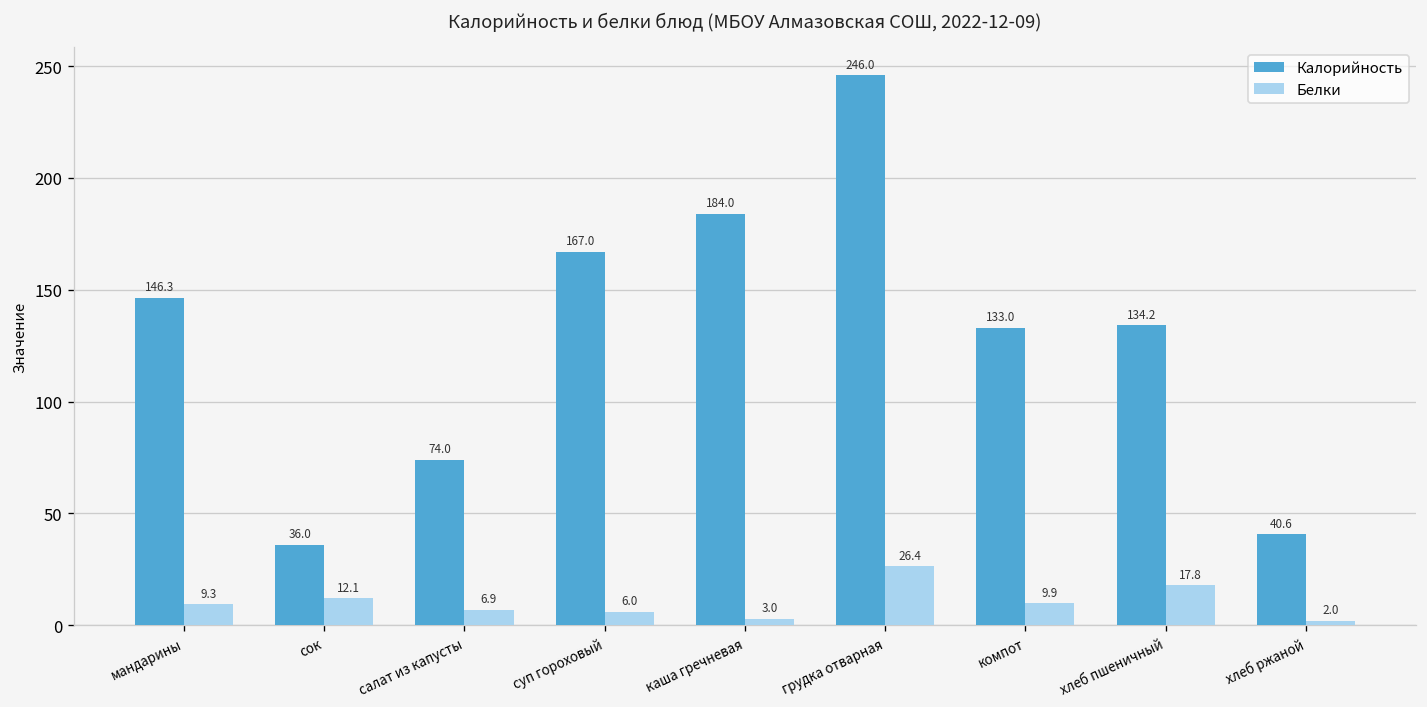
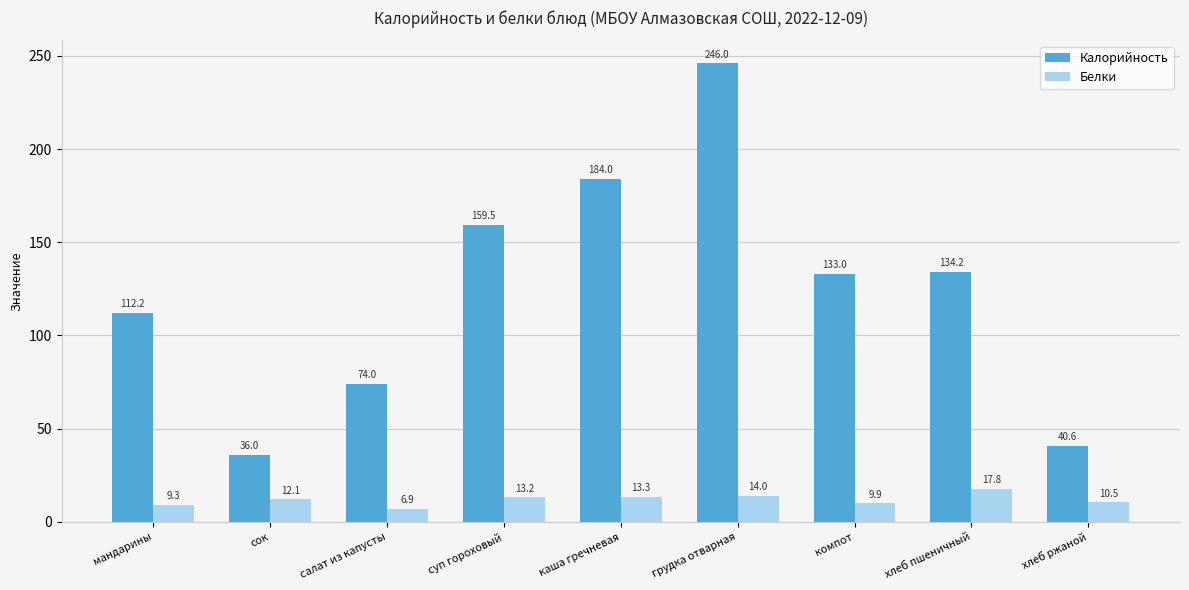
Калорийность, мандарины: 146.3 -> 112.2
Калорийность, суп гороховый: 167.0 -> 159.5
Белки, суп гороховый: 6.0 -> 13.2
Белки, каша гречневая: 3.0 -> 13.3
Белки, грудка отварная: 26.4 -> 14.0
Белки, хлеб ржаной: 2.0 -> 10.5
